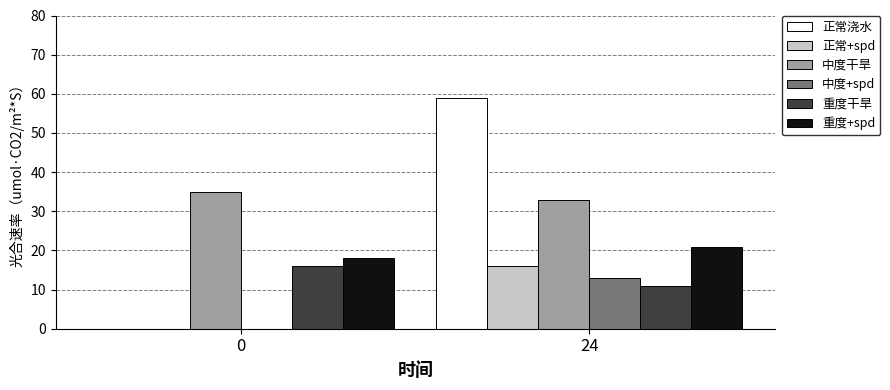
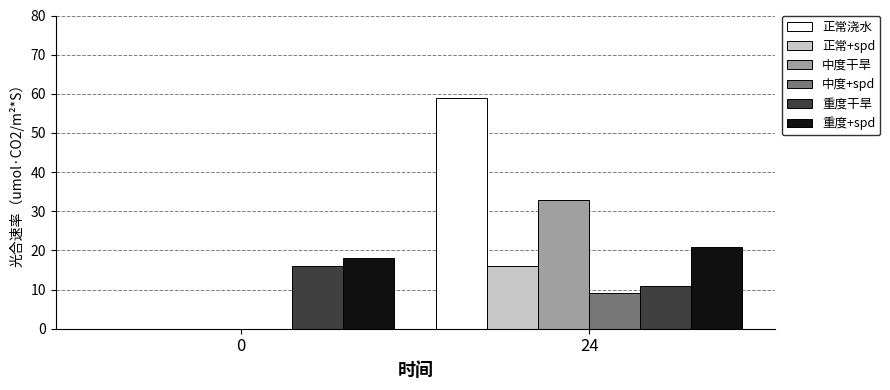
中度干旱, 0: 35 -> 0
中度+spd, 24: 13 -> 9
